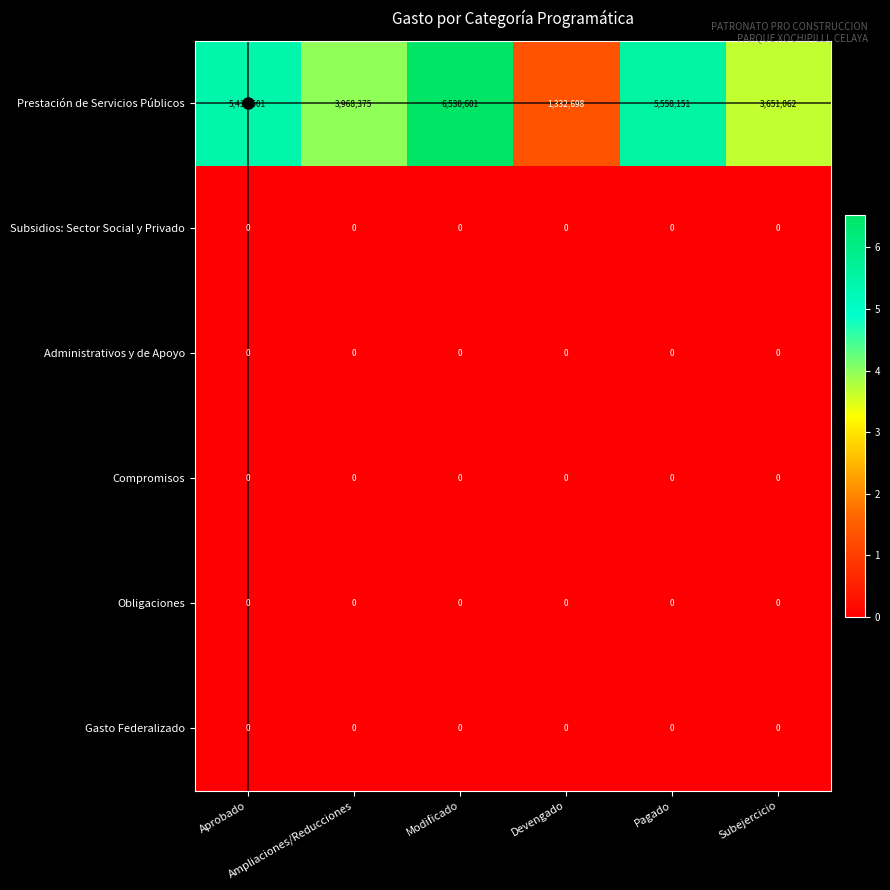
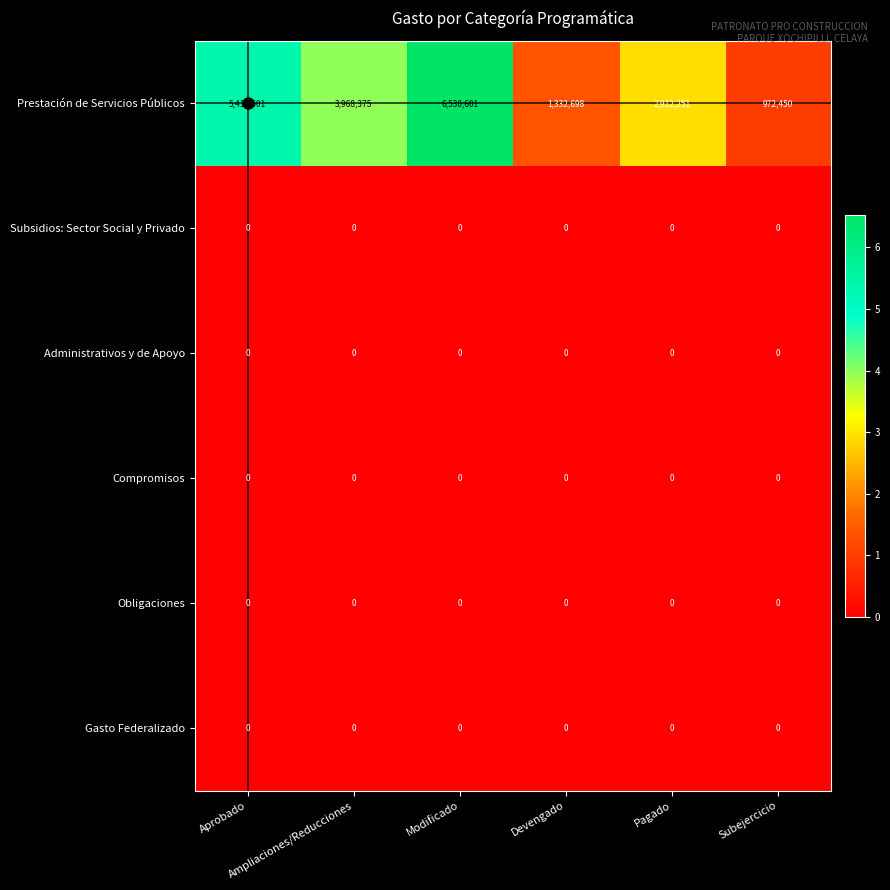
Prestación de Servicios Públicos, Pagado: 5,558,151 -> 2,912,251
Prestación de Servicios Públicos, Subejercicio: 3,651,062 -> 972,450
